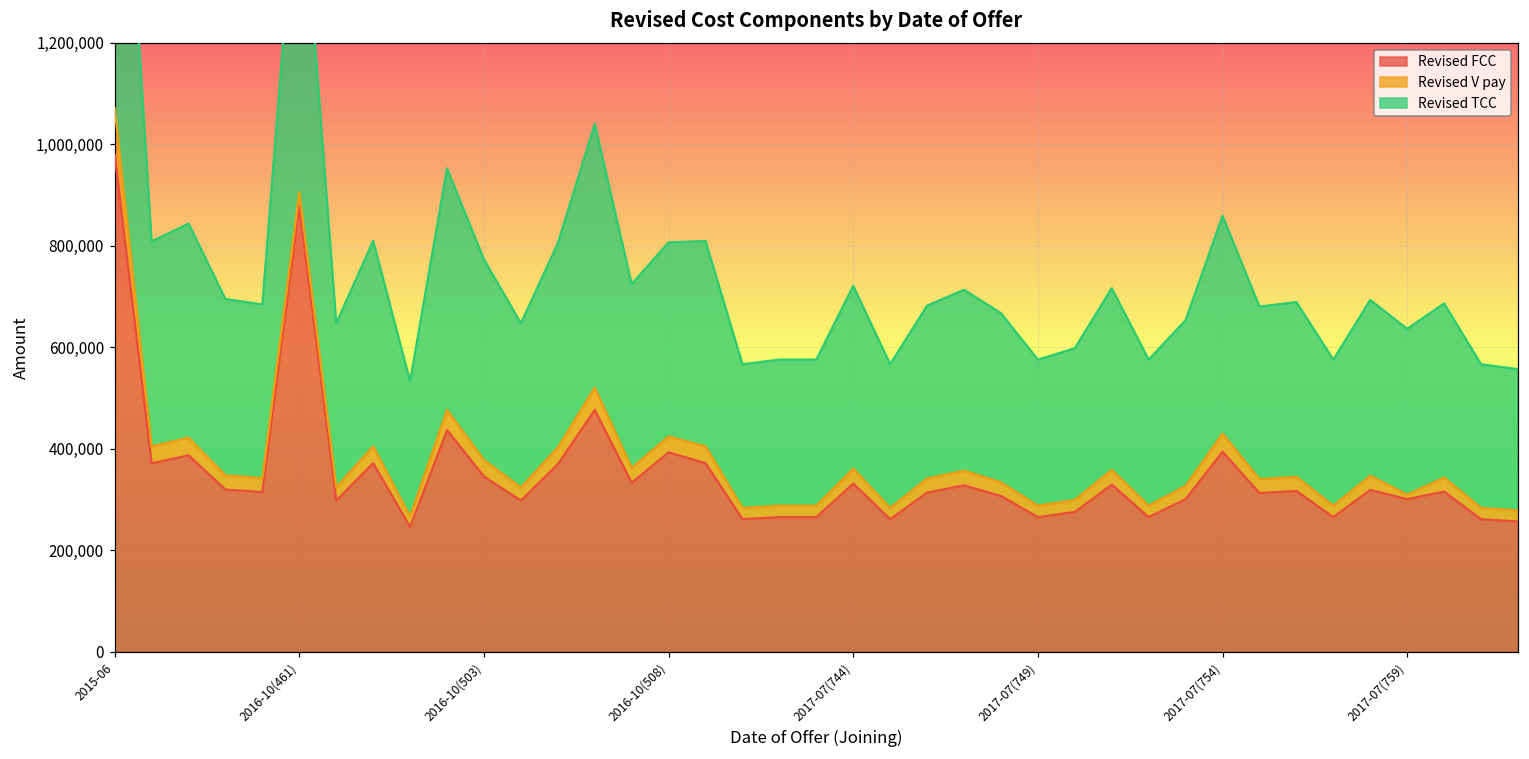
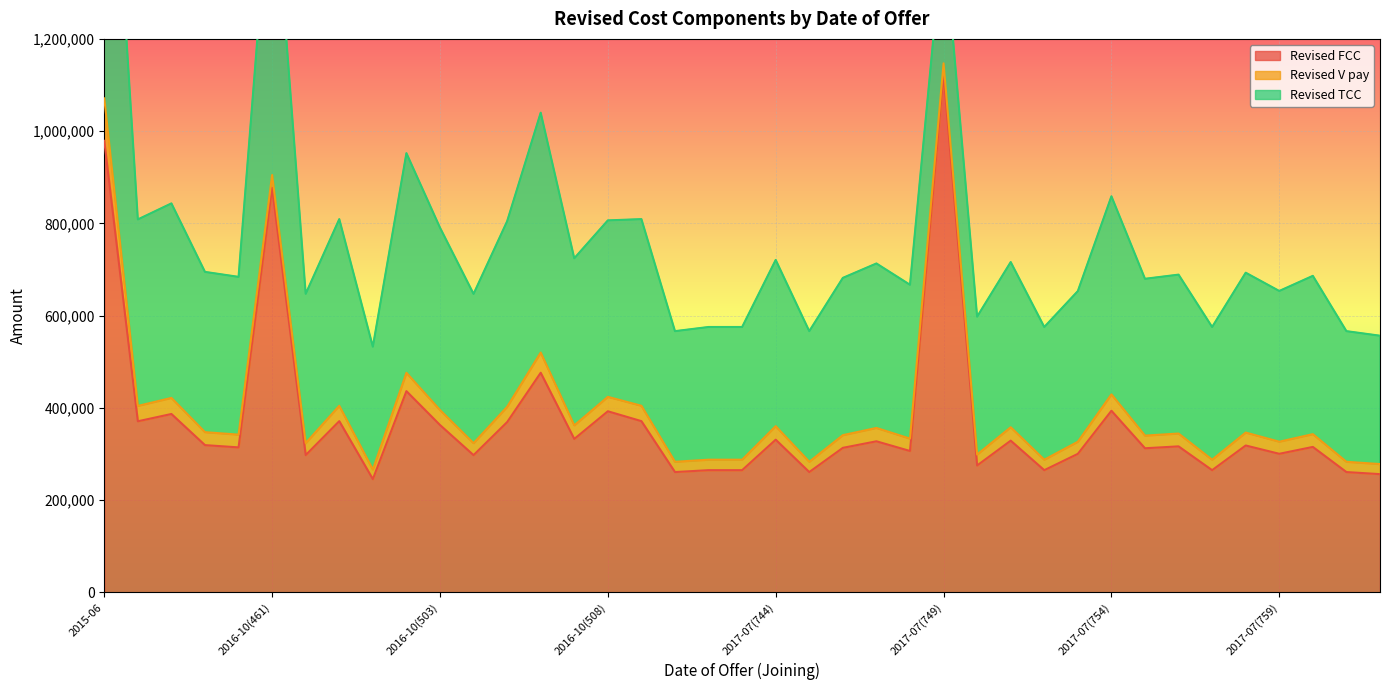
Revised FCC, 2016-10(503): 340,000 -> 360,000
Revised FCC, 2017-07(749): 270,000 -> 1,120,000
Revised V pay, 2017-07(759): 10,000 -> 30,000
